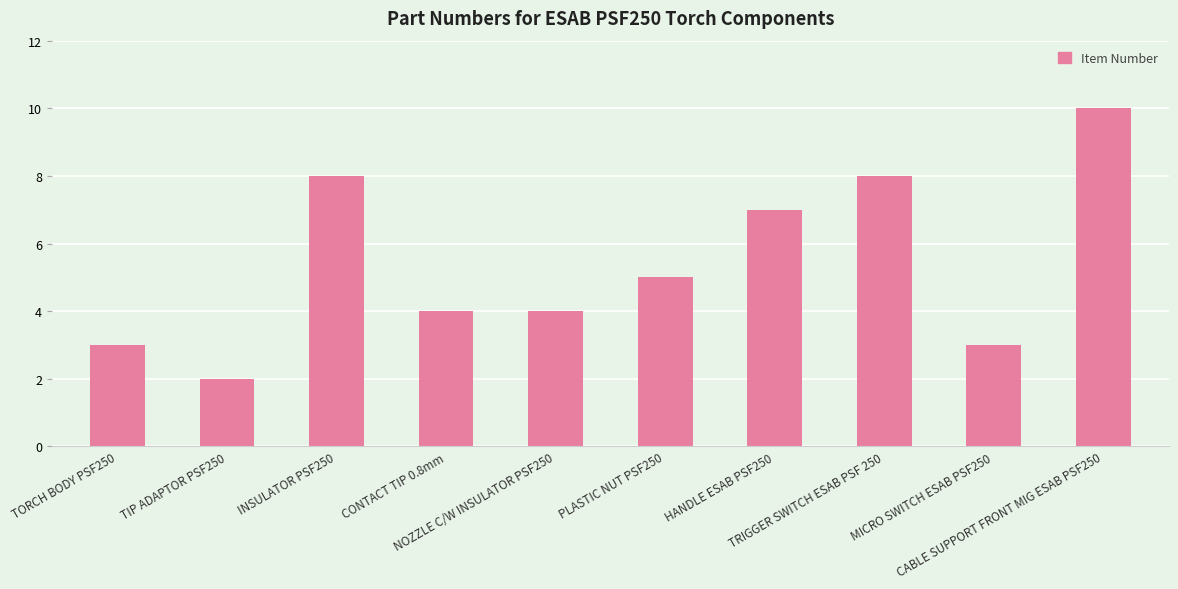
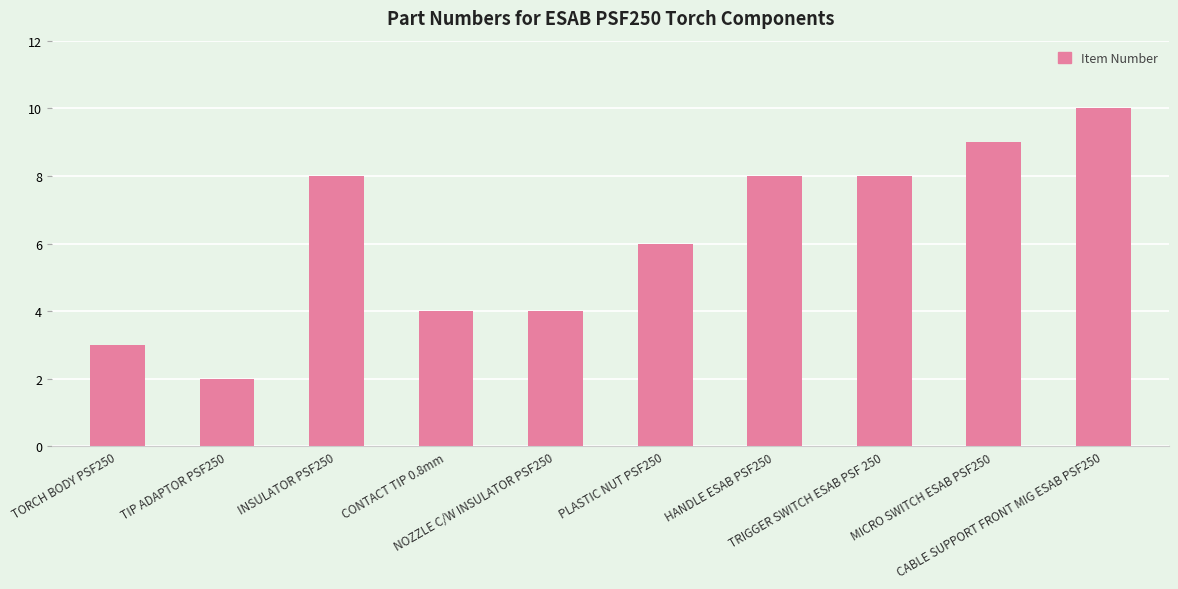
PLASTIC NUT PSF250: 5 -> 6
HANDLE ESAB PSF250: 7 -> 8
MICRO SWITCH ESAB PSF250: 3 -> 9
